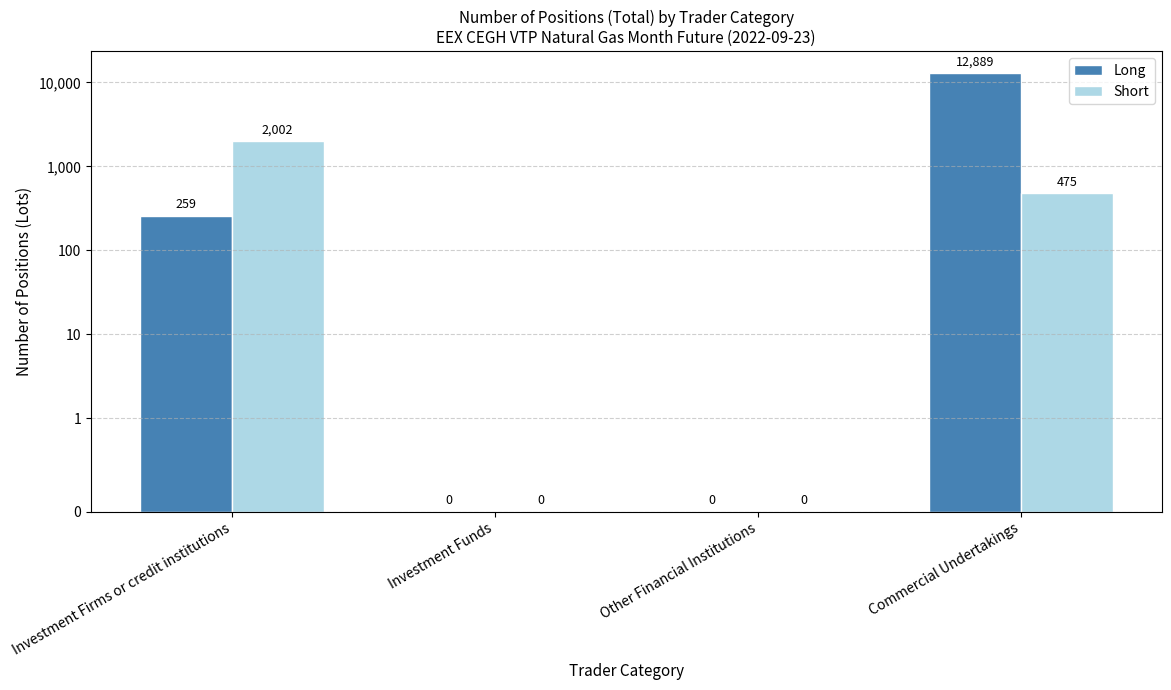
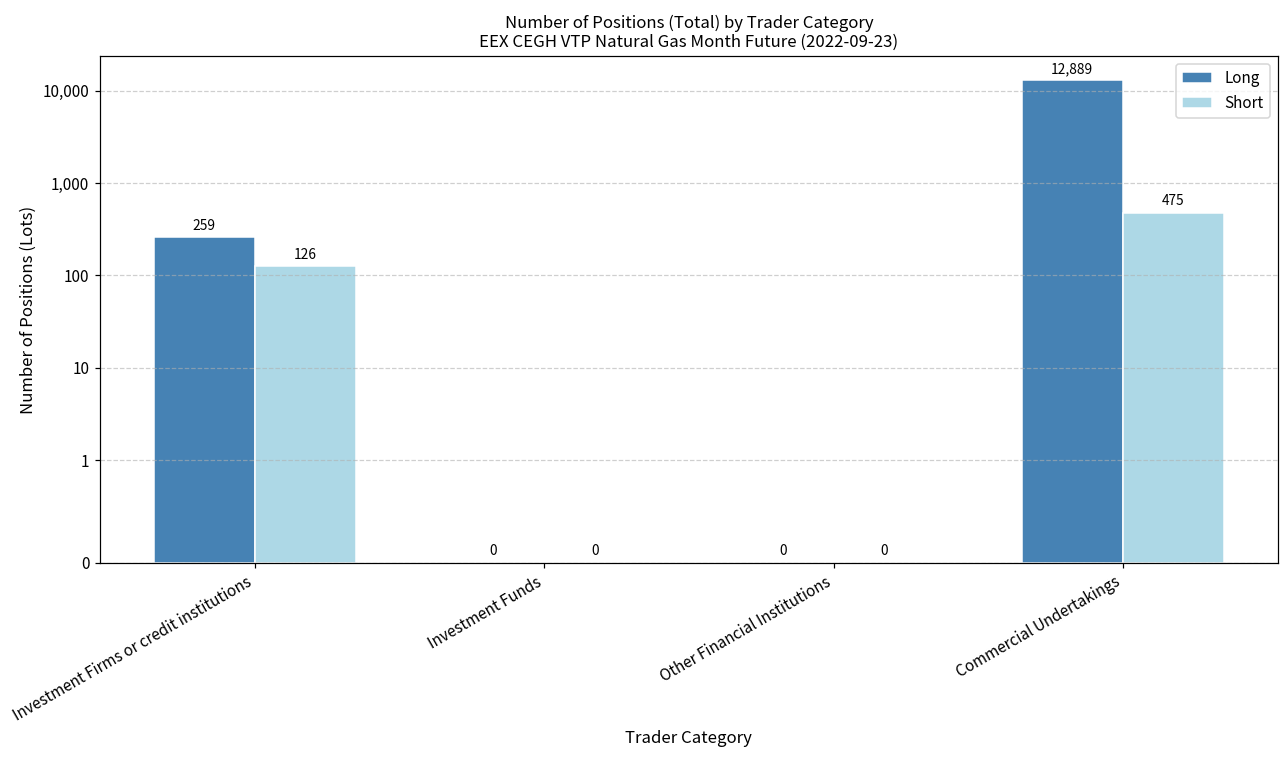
Short, Investment Firms or credit institutions: 2,002 -> 126
